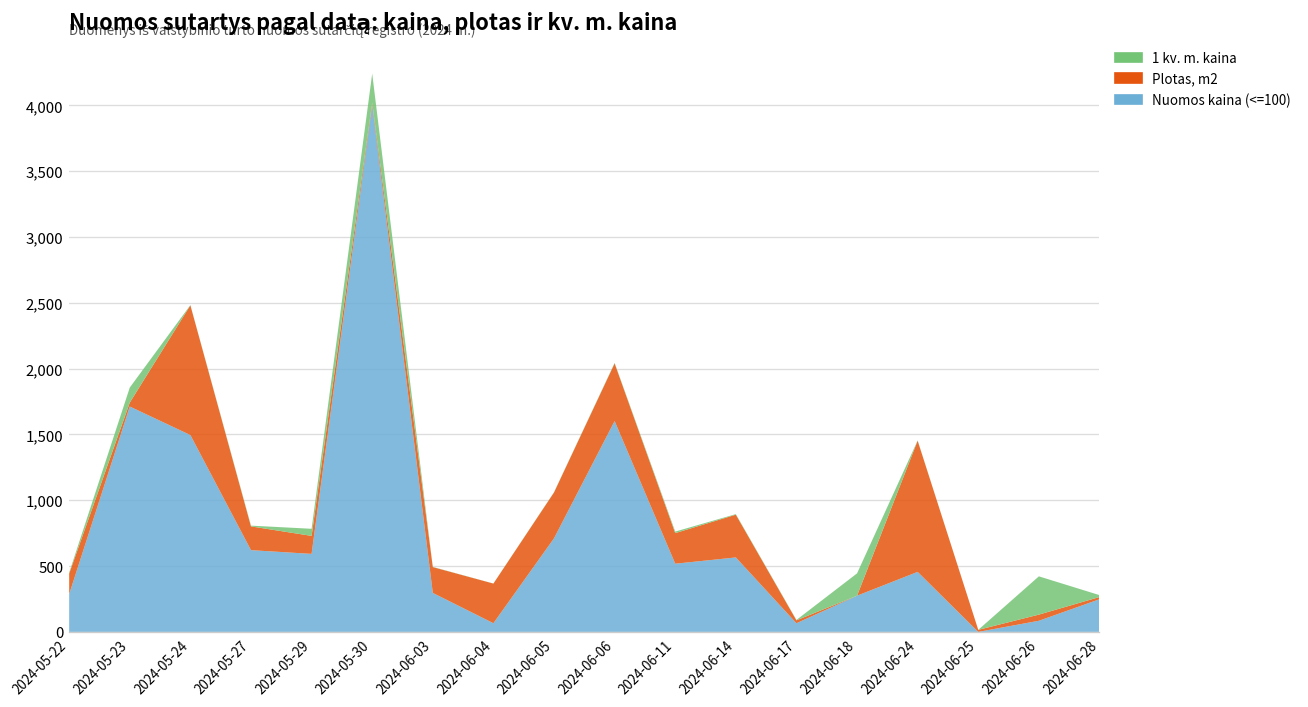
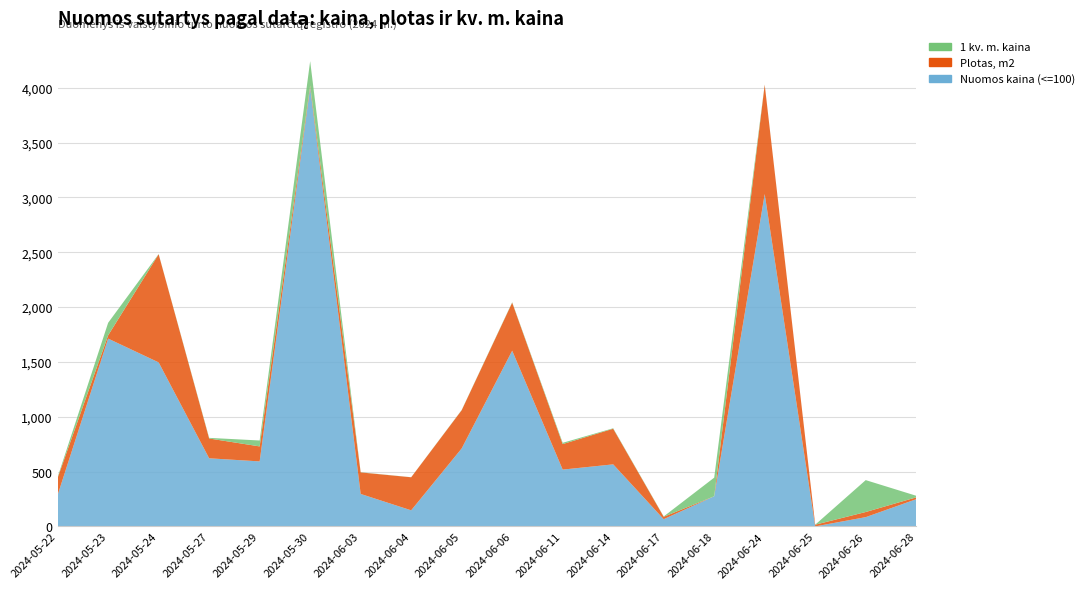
Nuomos kaina (<=100), 2024-06-04: 70 -> 150
Nuomos kaina (<=100), 2024-06-24: 460 -> 3,030
